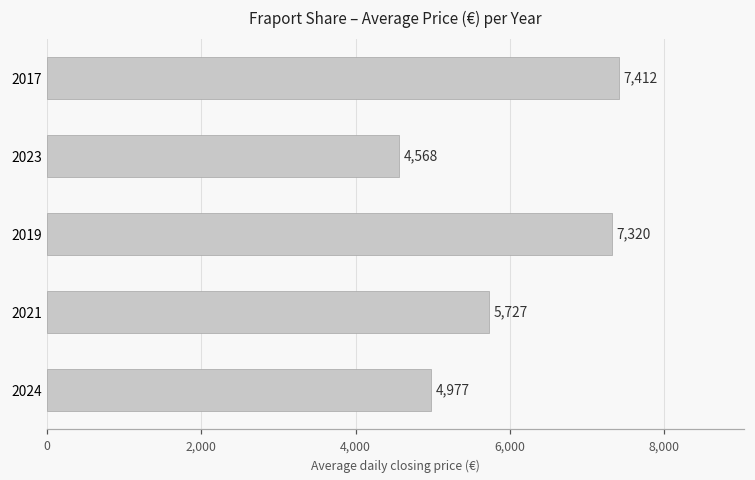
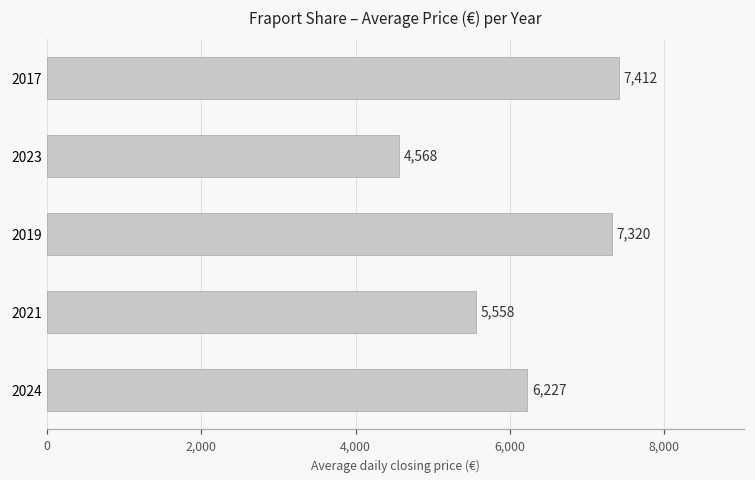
2021: 5,727 -> 5,558
2024: 4,977 -> 6,227
